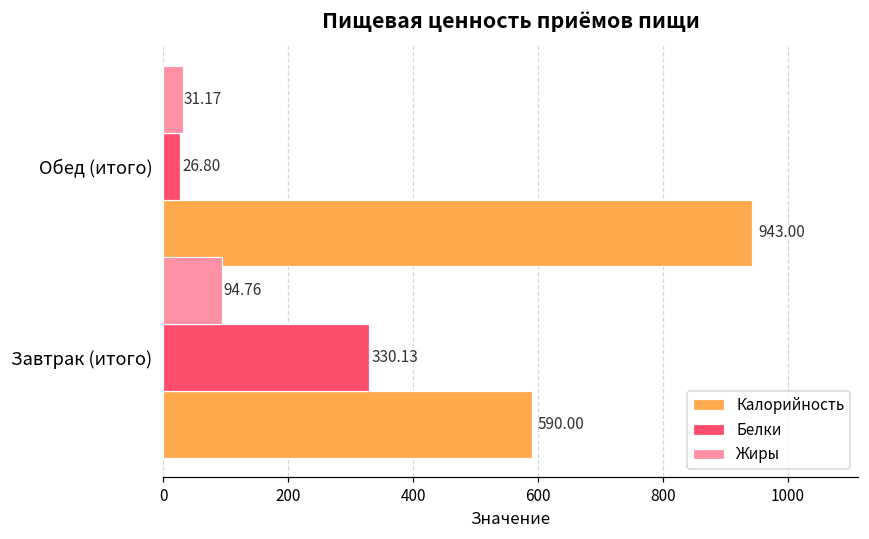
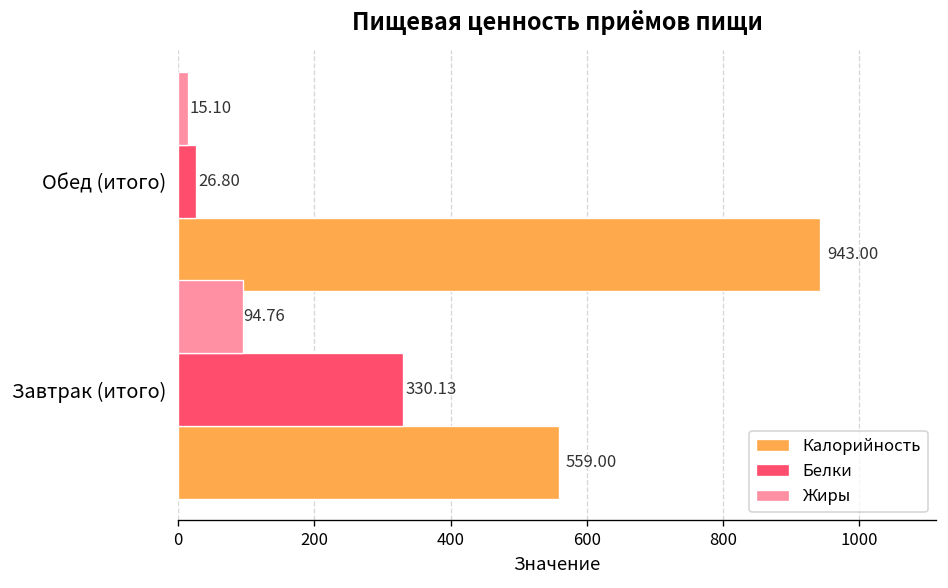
Жиры, Обед (итого): 31.17 -> 15.10
Калорийность, Завтрак (итого): 590.00 -> 559.00
